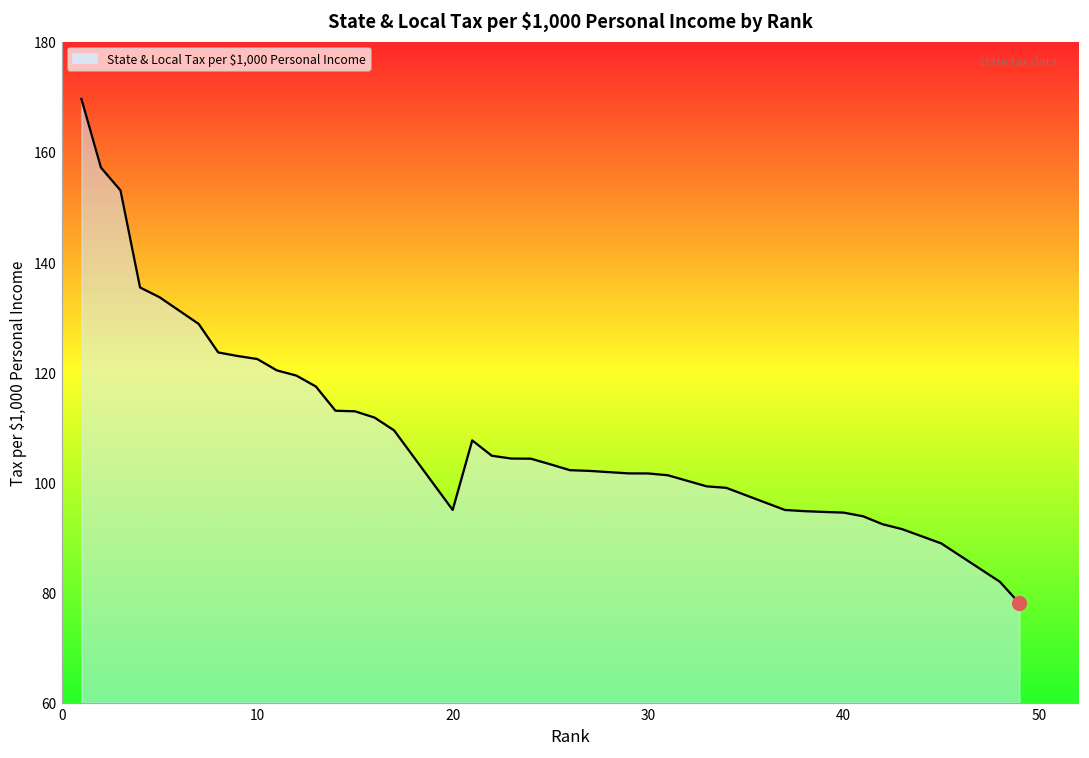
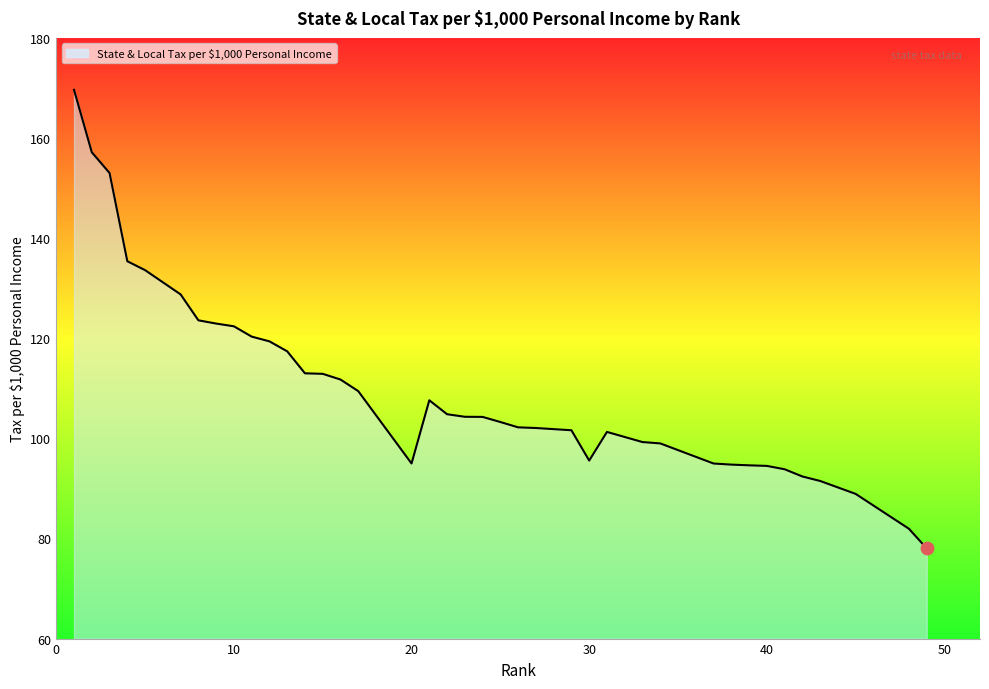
State & Local Tax per $1,000 Personal Income, 30: 102 -> 96
